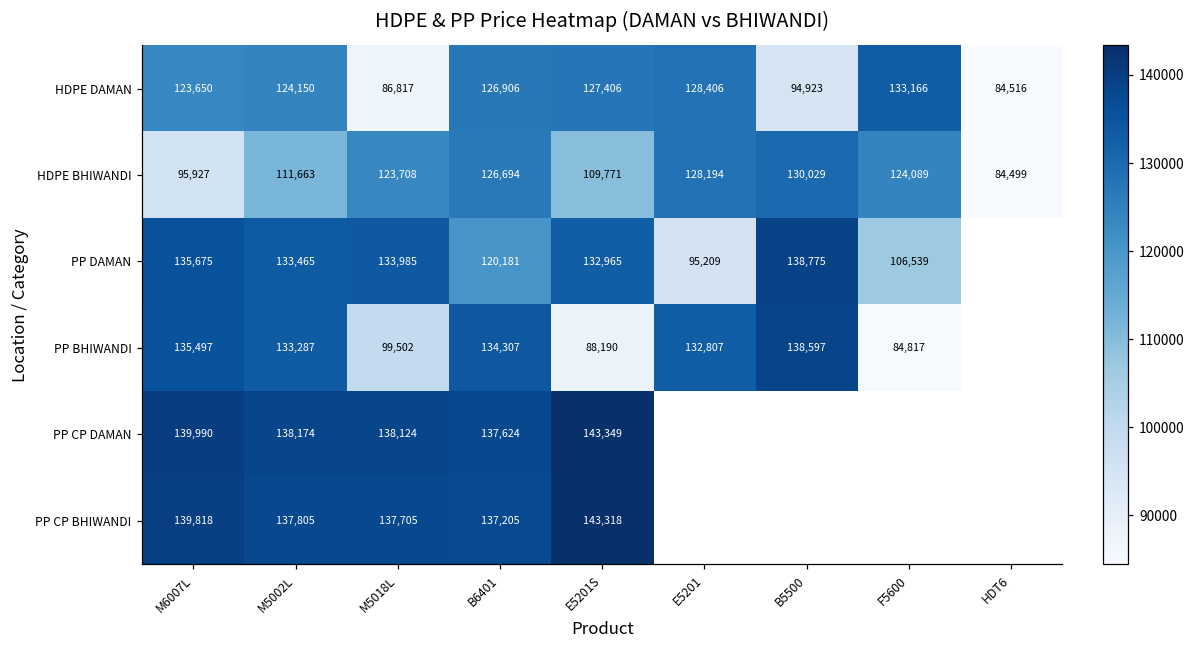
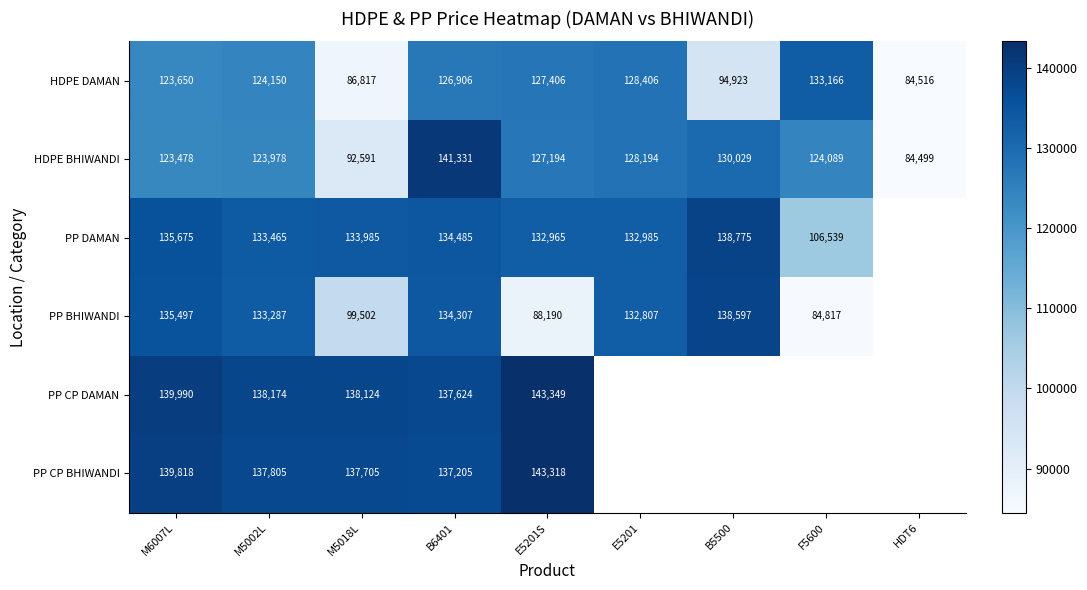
HDPE BHIWANDI, M6007L: 95,927 -> 123,478
HDPE BHIWANDI, M5002L: 111,663 -> 123,978
HDPE BHIWANDI, M5018L: 123,708 -> 92,591
HDPE BHIWANDI, B6401: 126,694 -> 141,331
HDPE BHIWANDI, E5201S: 109,771 -> 127,194
PP DAMAN, B6401: 120,181 -> 134,485
PP DAMAN, E5201: 95,209 -> 132,985
